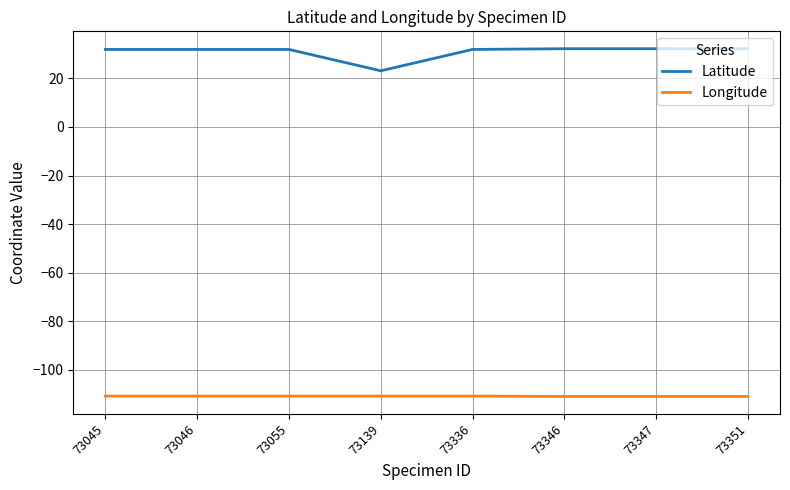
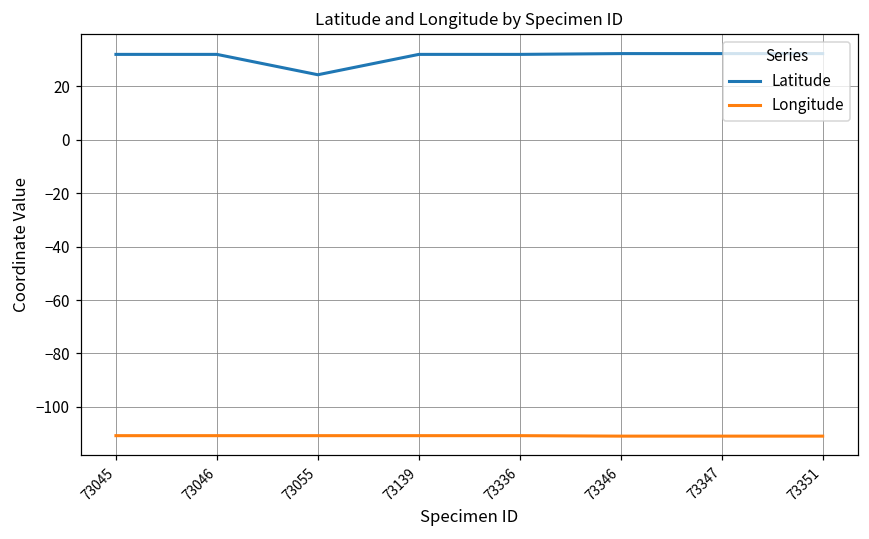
Latitude, 73055: 32 -> 24
Latitude, 73139: 23 -> 32
